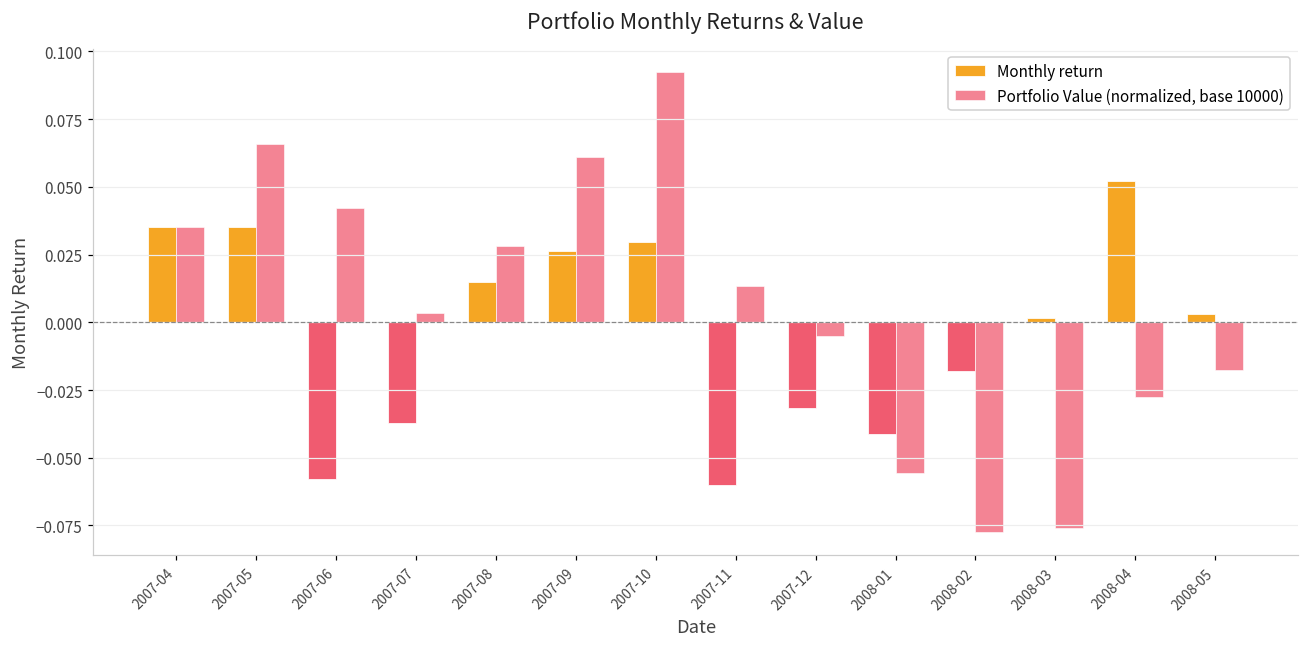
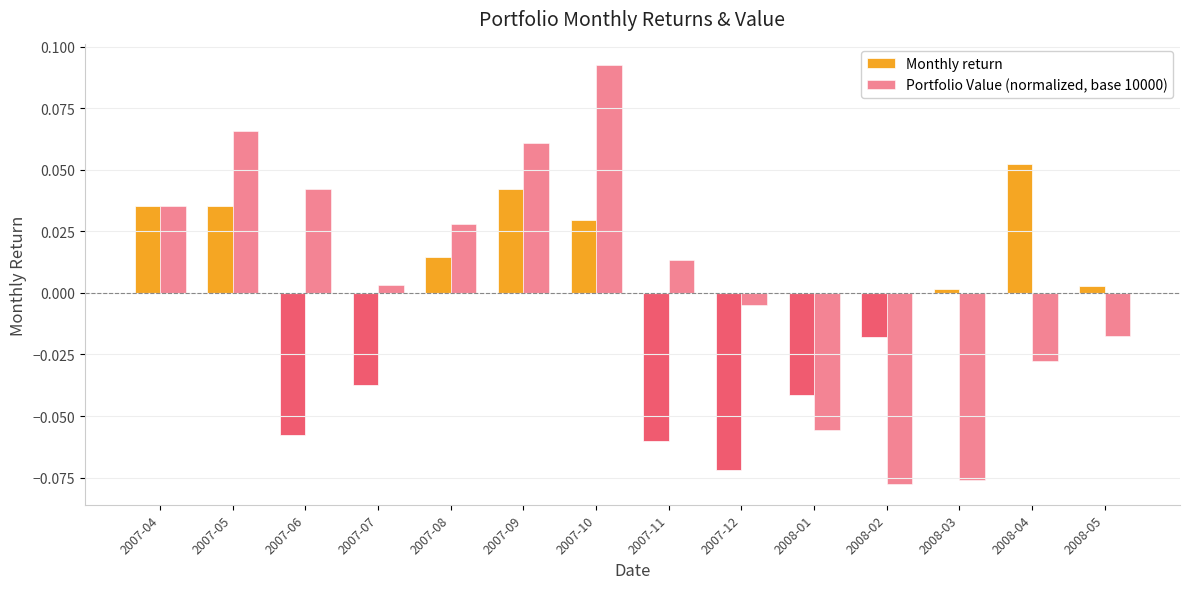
Monthly return, 2007-09: 0.026 -> 0.042
Monthly return, 2007-12: -0.032 -> -0.072
